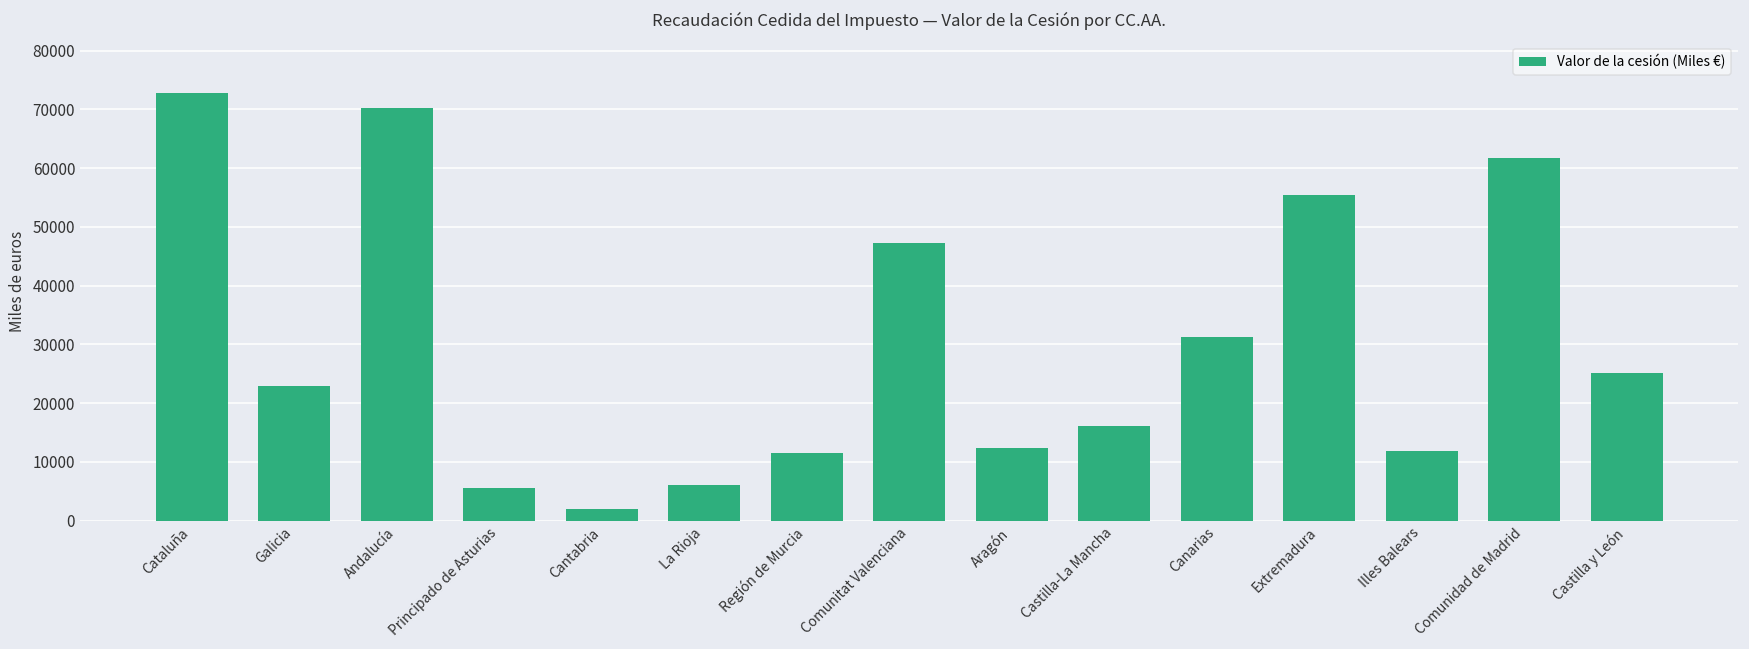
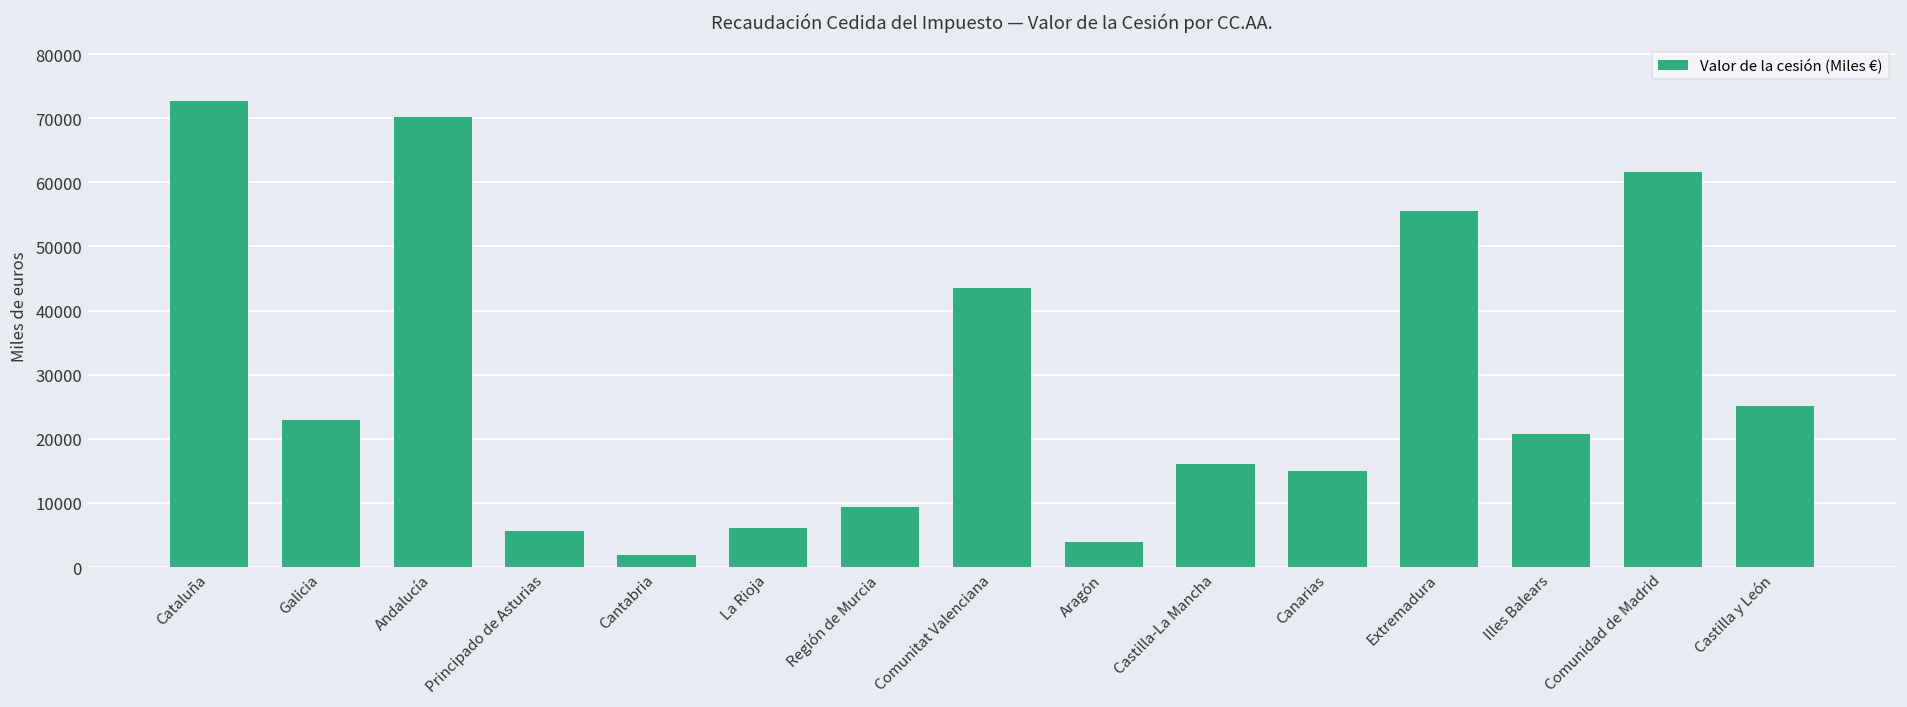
Región de Murcia: 12000 -> 9000
Comunitat Valenciana: 47000 -> 44000
Aragón: 12000 -> 4000
Canarias: 31000 -> 15000
Illes Balears: 12000 -> 21000
